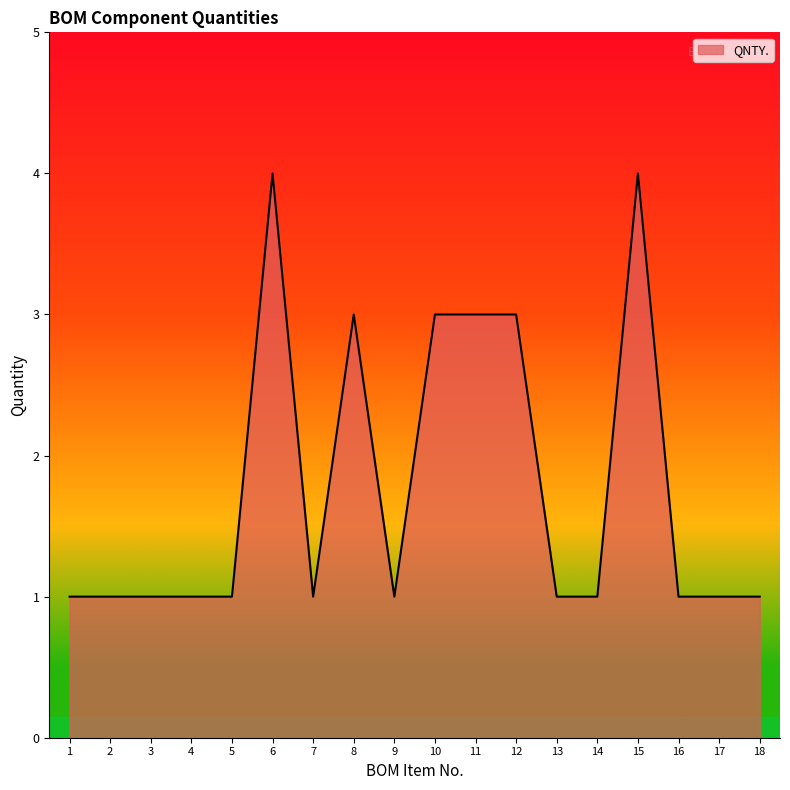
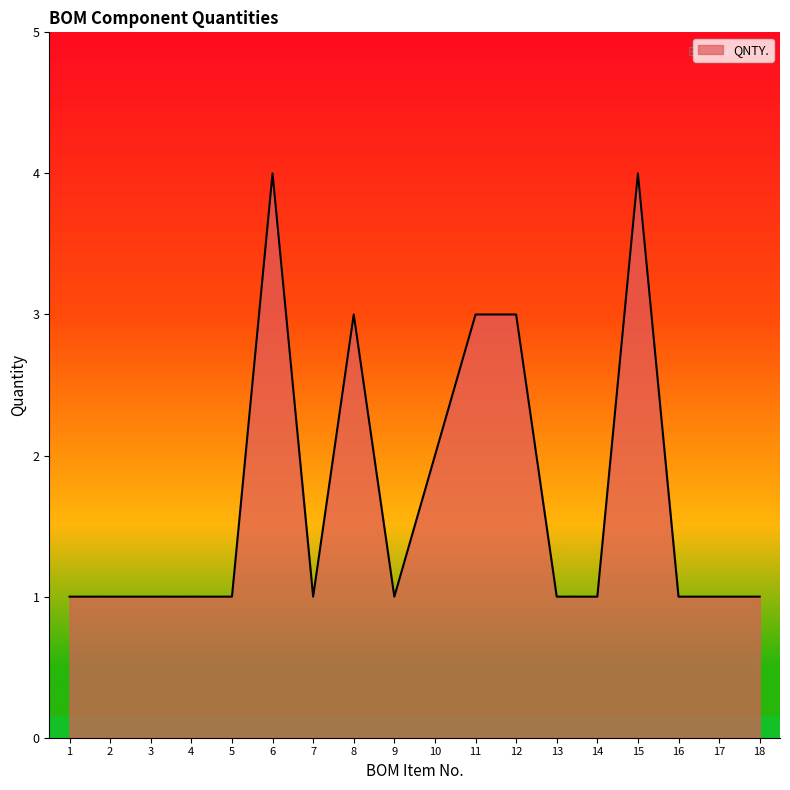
10: 3 -> 2
